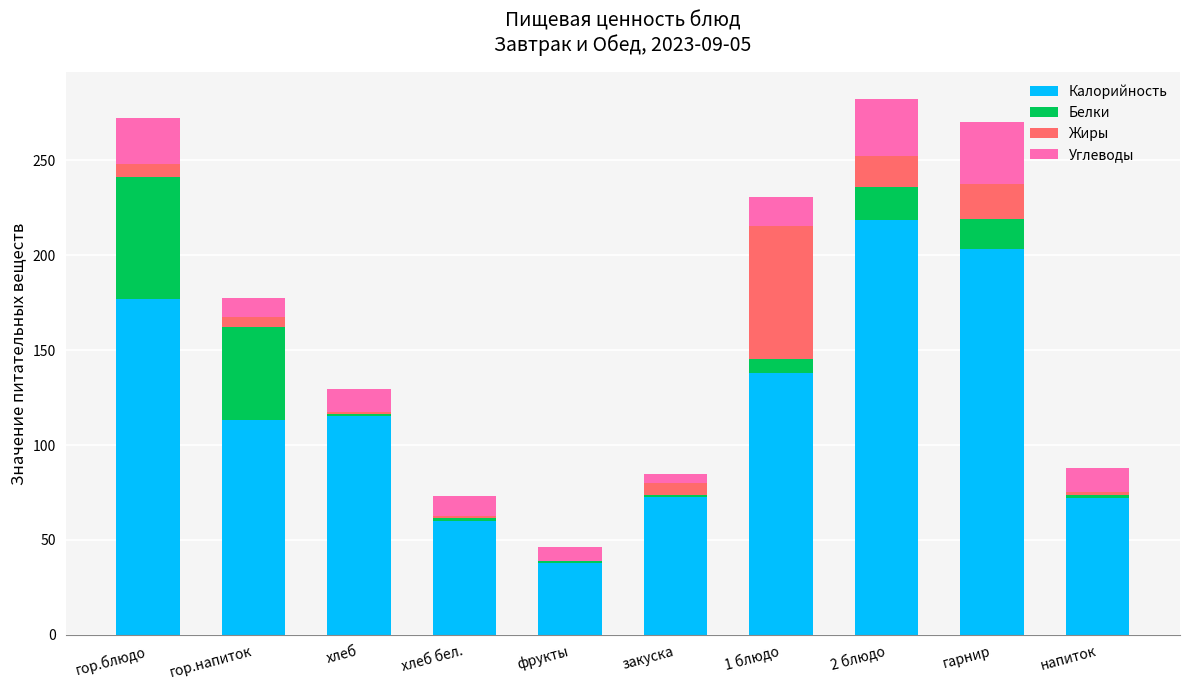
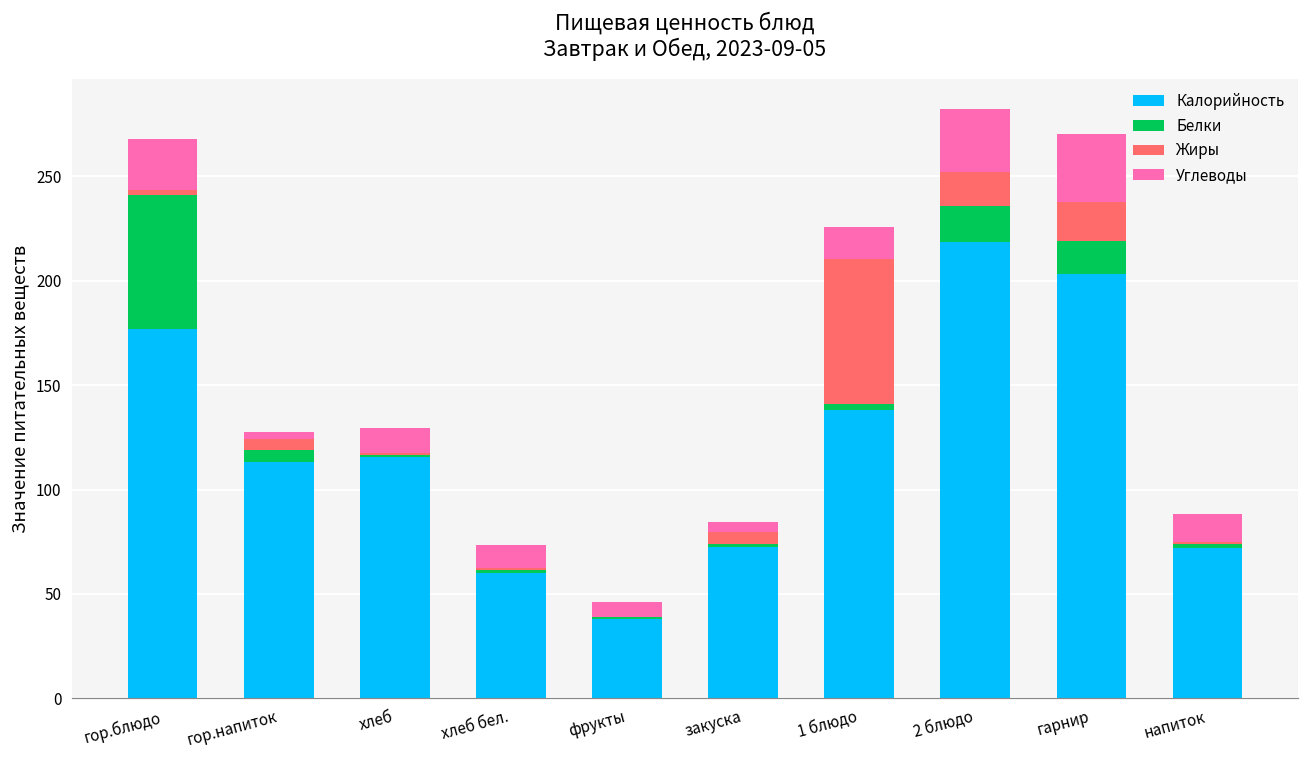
Жиры, гор.блюдо: 7 -> 2
Белки, гор.напиток: 49 -> 6
Углеводы, гор.напиток: 10 -> 3
Белки, 1 блюдо: 7 -> 3
